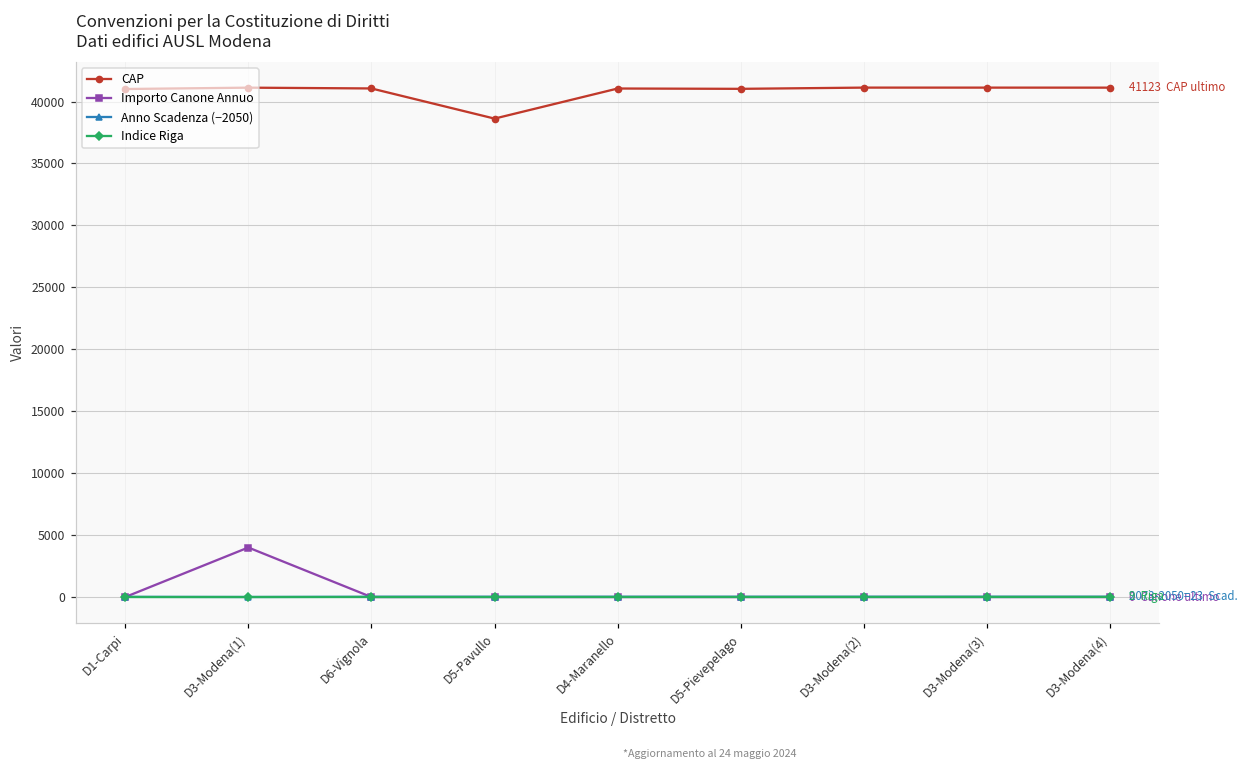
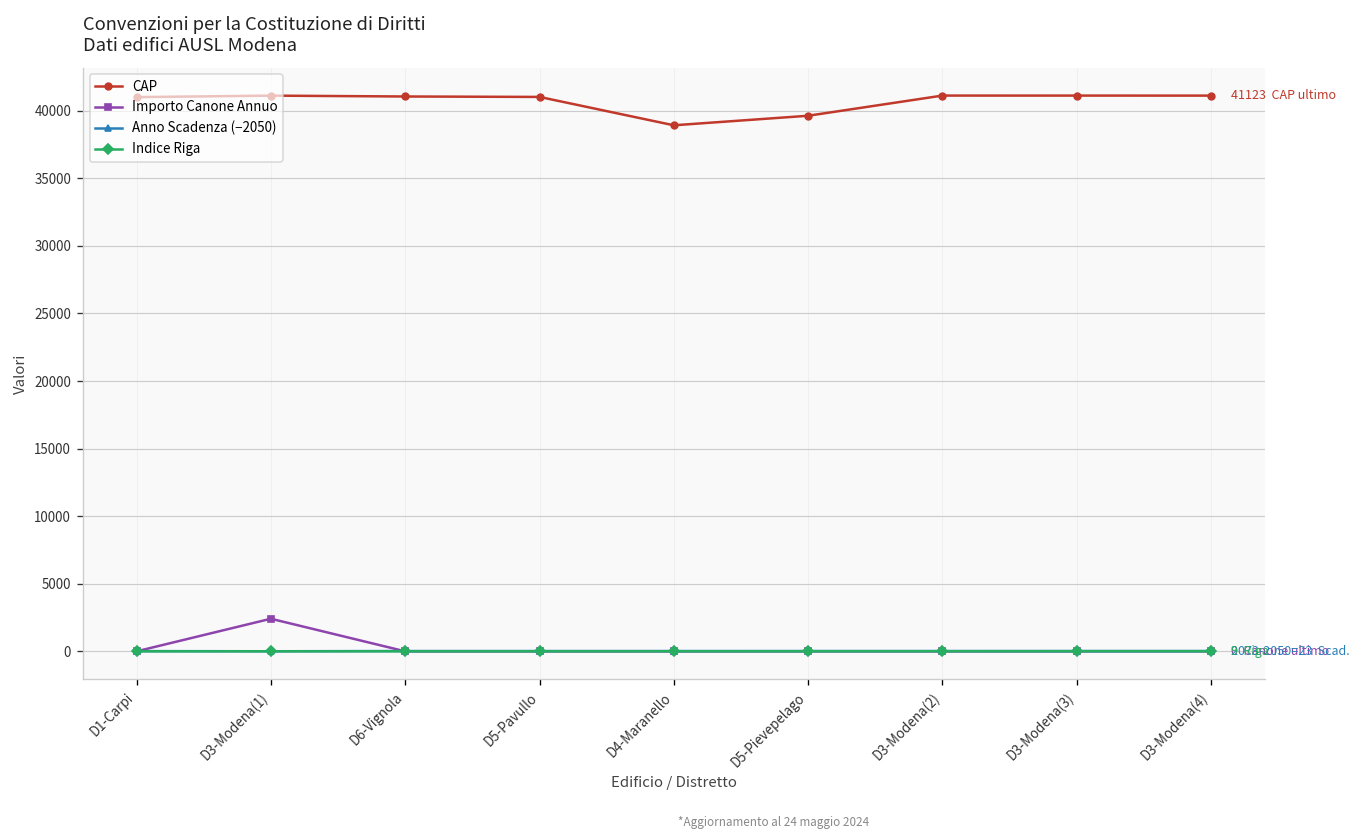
Importo Canone Annuo, D3-Modena(1): 4000 -> 2400
CAP, D5-Pavullo: 38600 -> 41000
CAP, D4-Maranello: 41100 -> 38900
CAP, D5-Pievepelago: 41000 -> 39600
